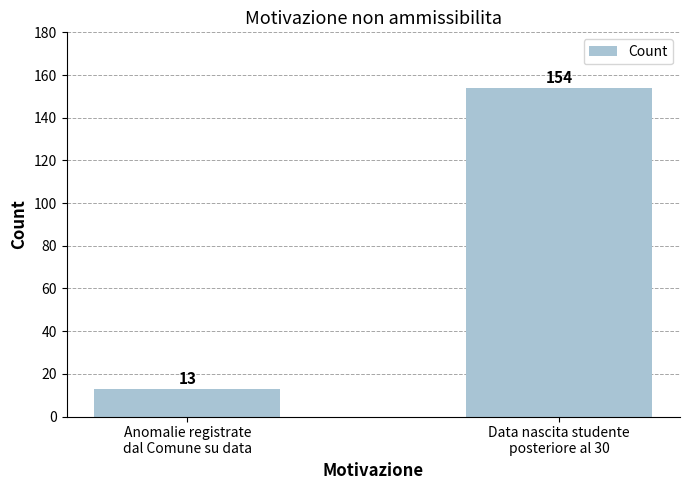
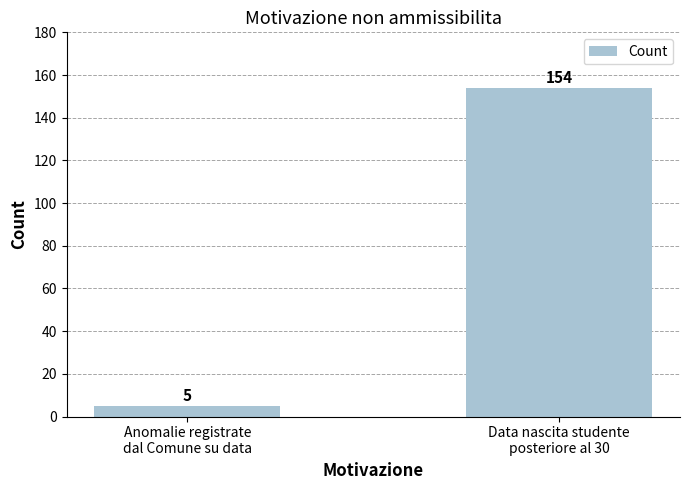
Anomalie registrate dal Comune su data: 13 -> 5
